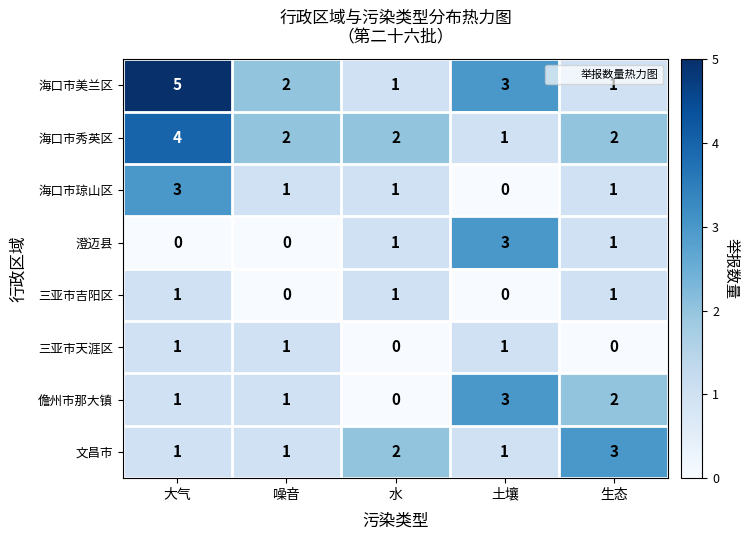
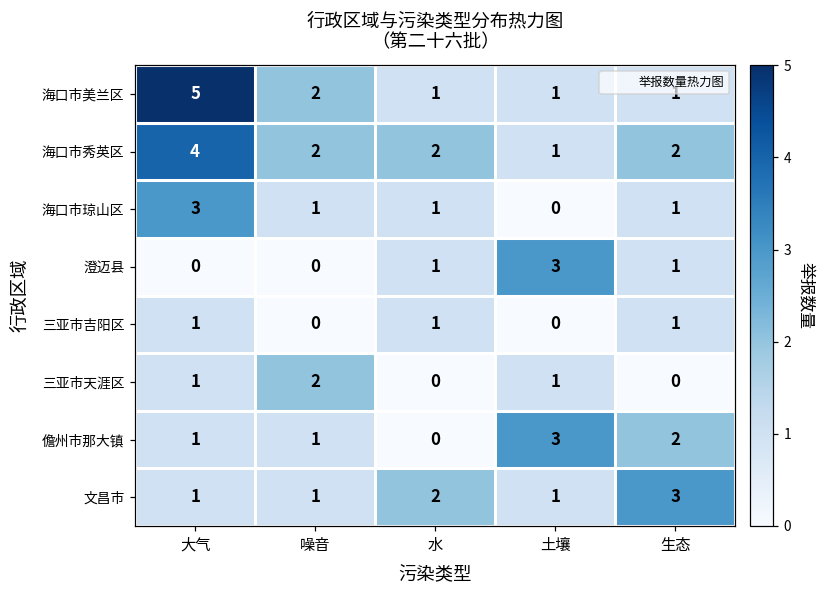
海口市美兰区, 土壤: 3 -> 1
三亚市天涯区, 噪音: 1 -> 2
